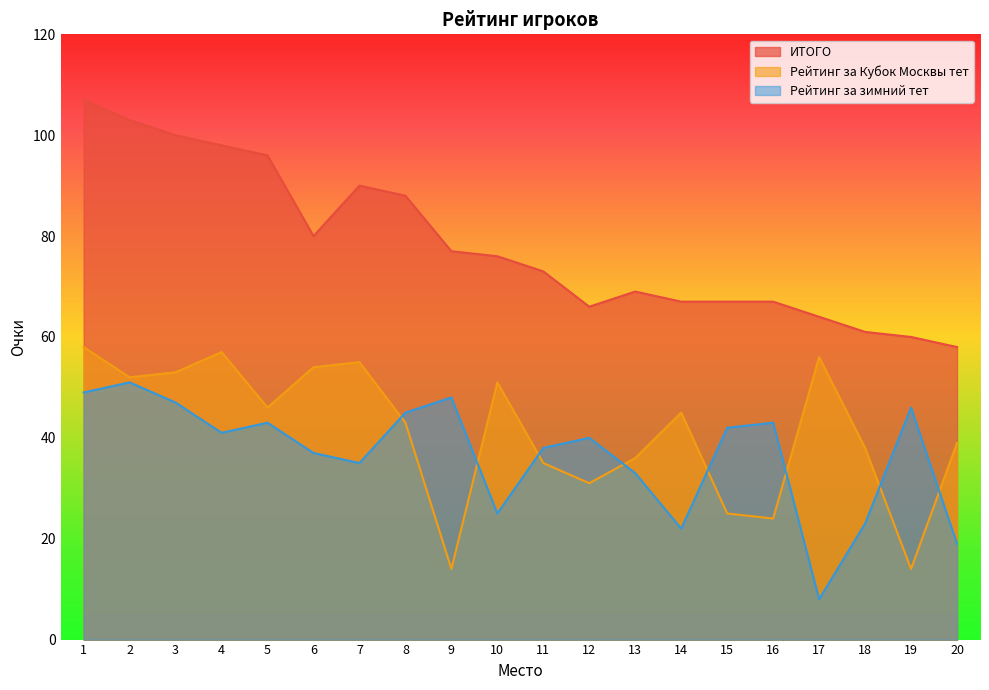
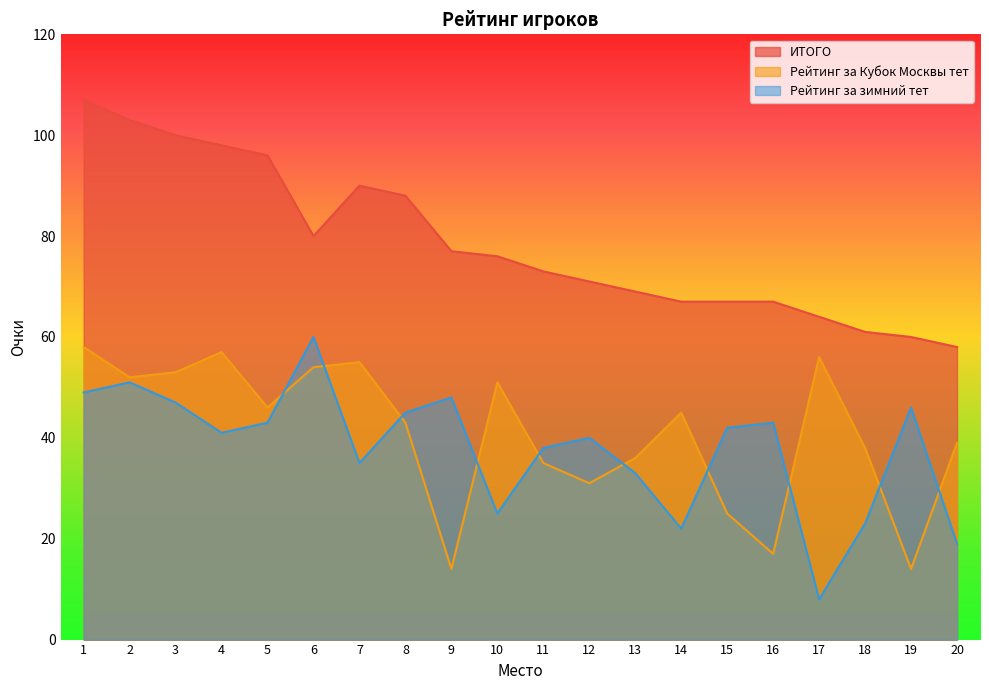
Рейтинг за зимний тет, 6: 37 -> 60
ИТОГО, 12: 66 -> 71
Рейтинг за Кубок Москвы тет, 16: 24 -> 17
